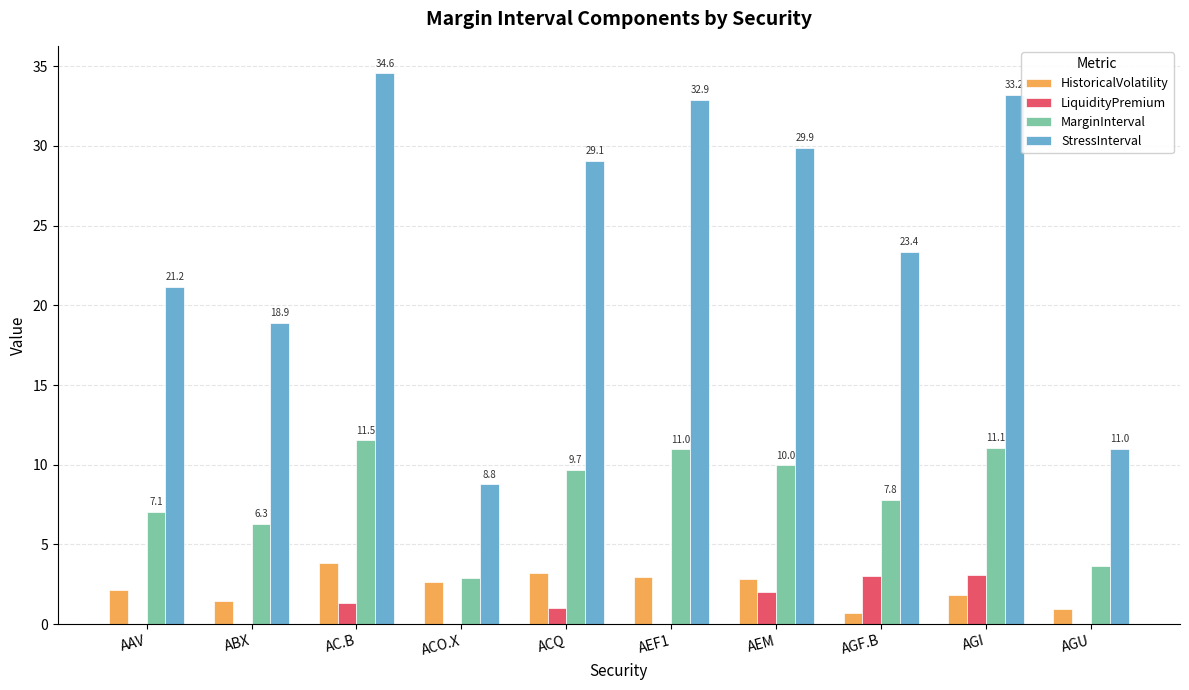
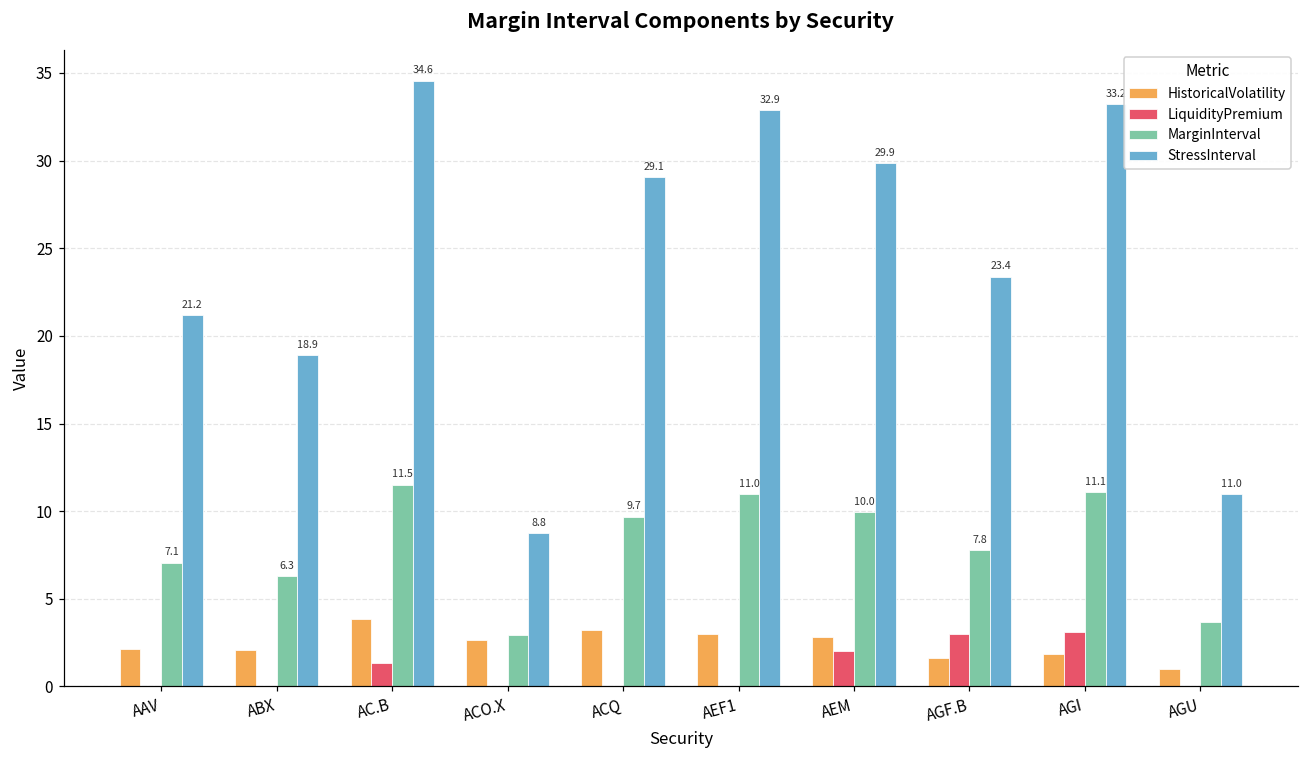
HistoricalVolatility, ABX: 1.5 -> 2.1
LiquidityPremium, ACQ: 1 -> 0
HistoricalVolatility, AGF.B: 0.7 -> 1.6
